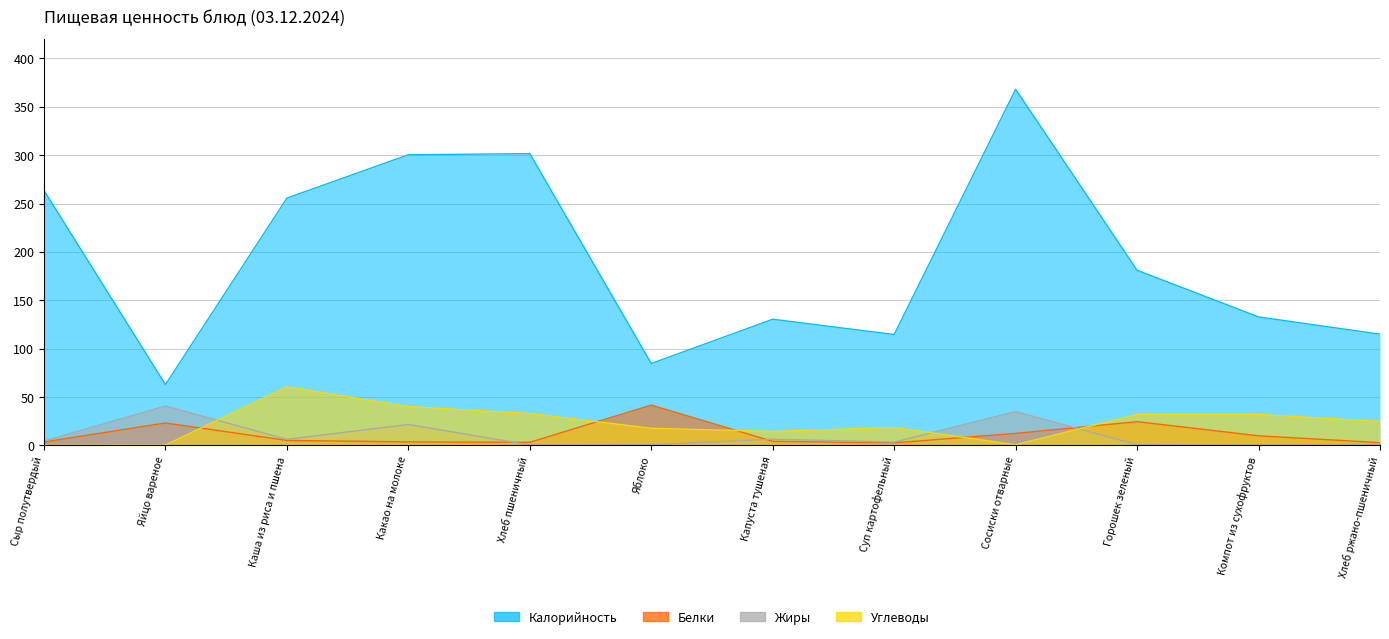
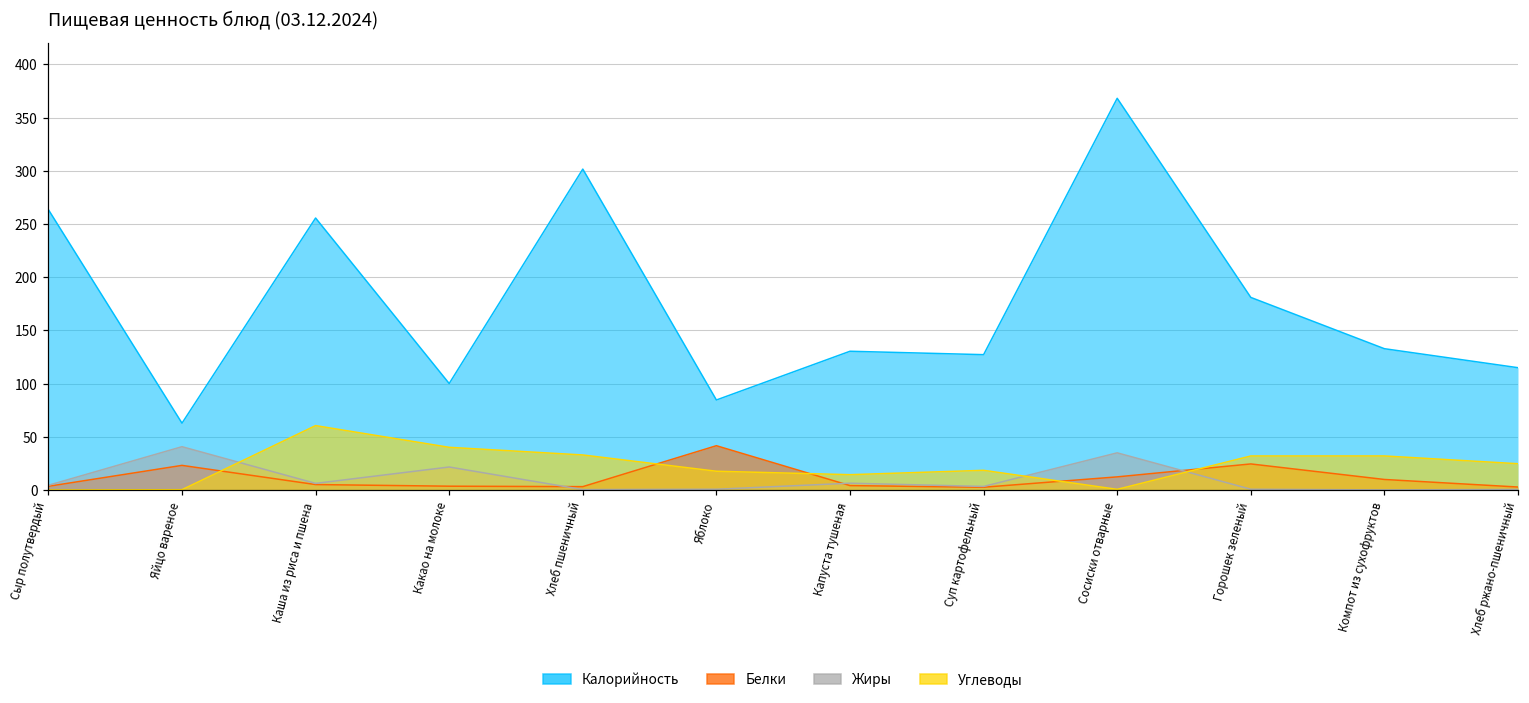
Калорийность, Какао на молоке: 300 -> 100
Калорийность, Суп картофельный: 110 -> 130
